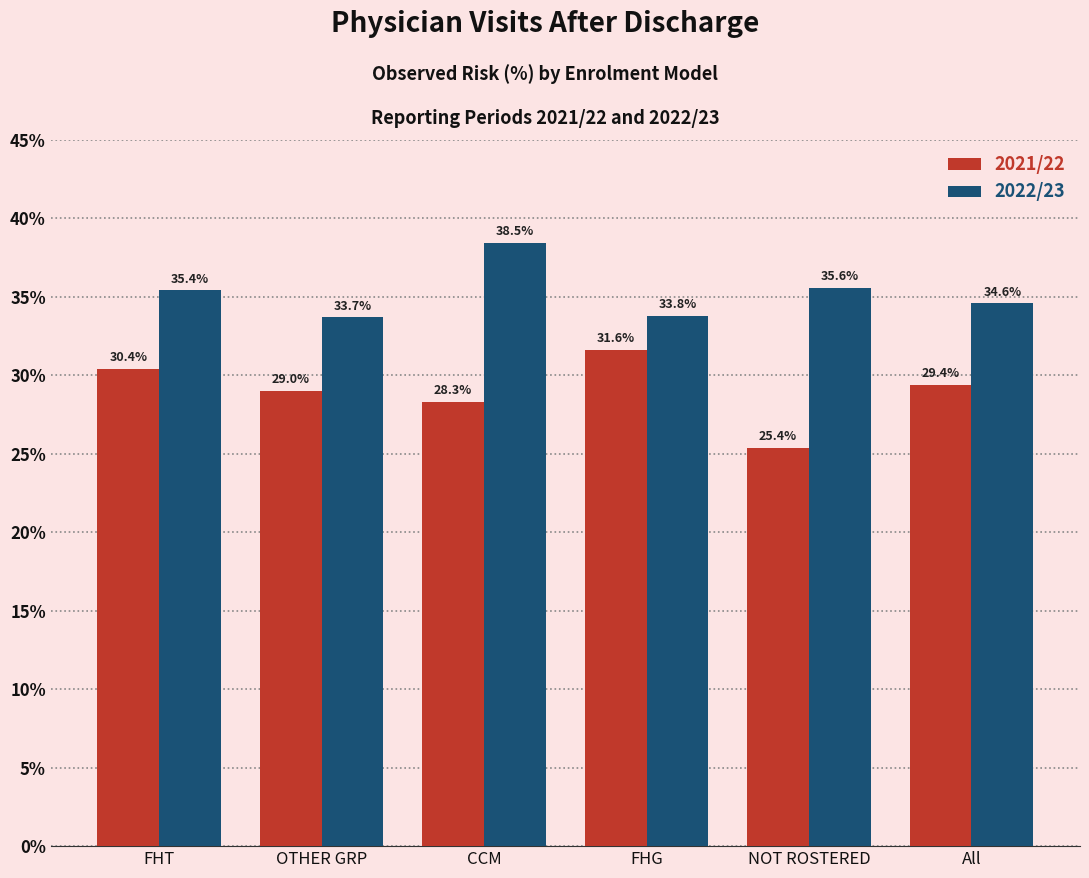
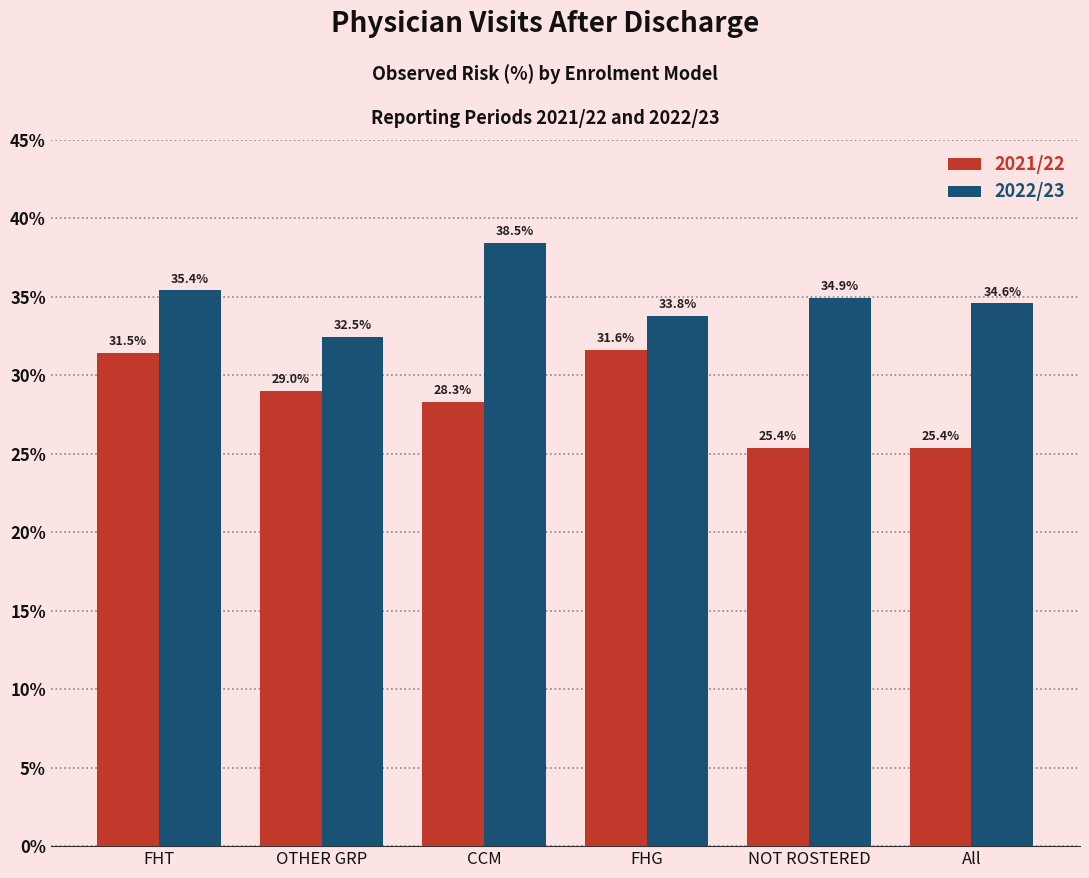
2021/22, FHT: 30.4% -> 31.5%
2022/23, OTHER GRP: 33.7% -> 32.5%
2022/23, NOT ROSTERED: 35.6% -> 34.9%
2021/22, All: 29.4% -> 25.4%
